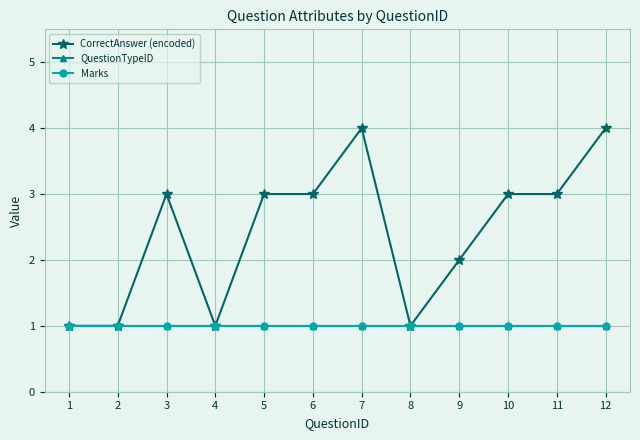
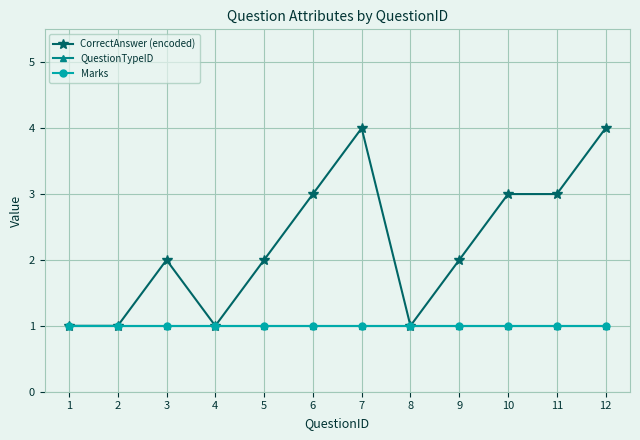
CorrectAnswer (encoded), 3: 3 -> 2
CorrectAnswer (encoded), 5: 3 -> 2
